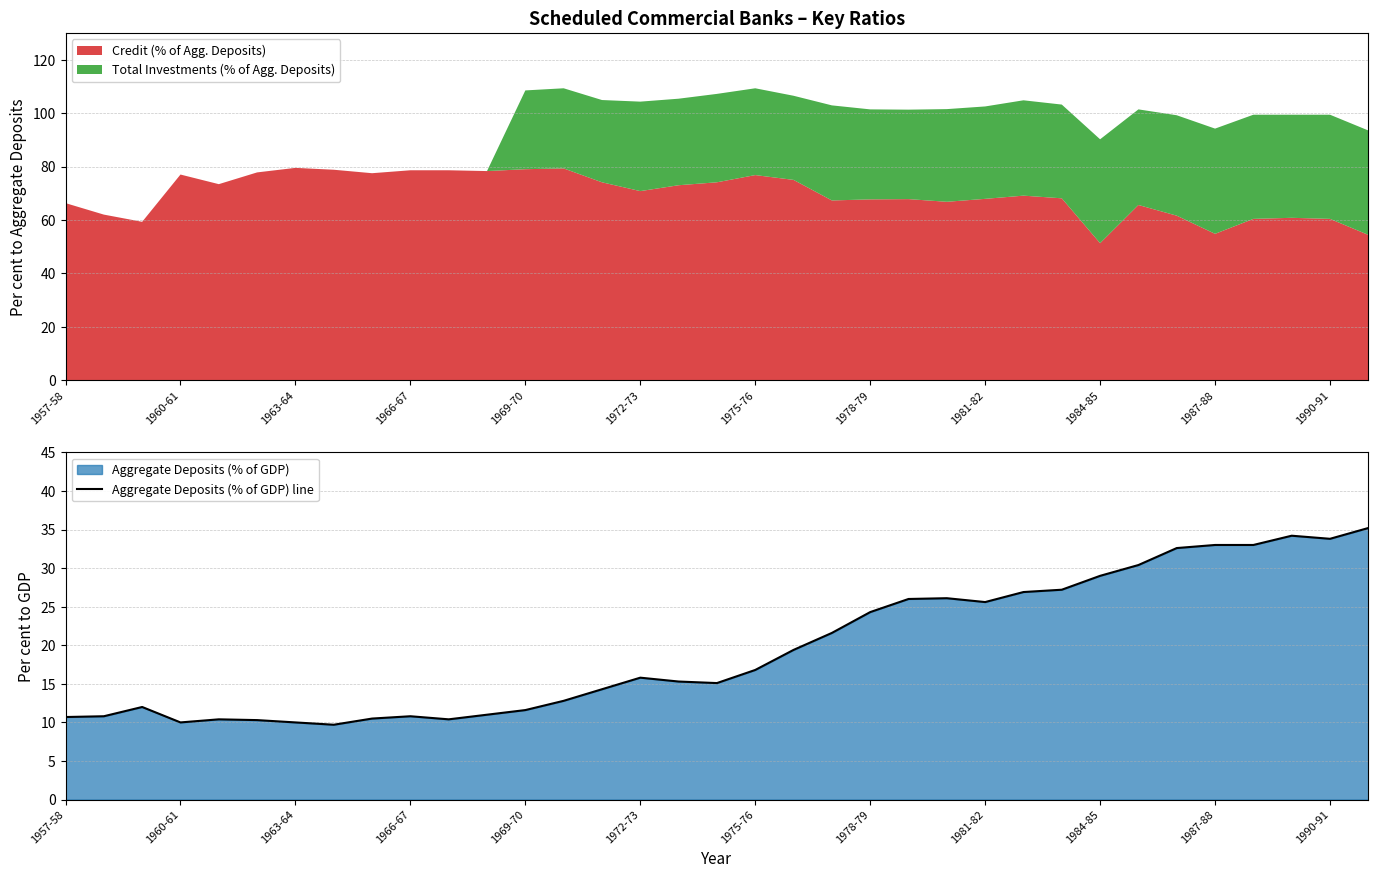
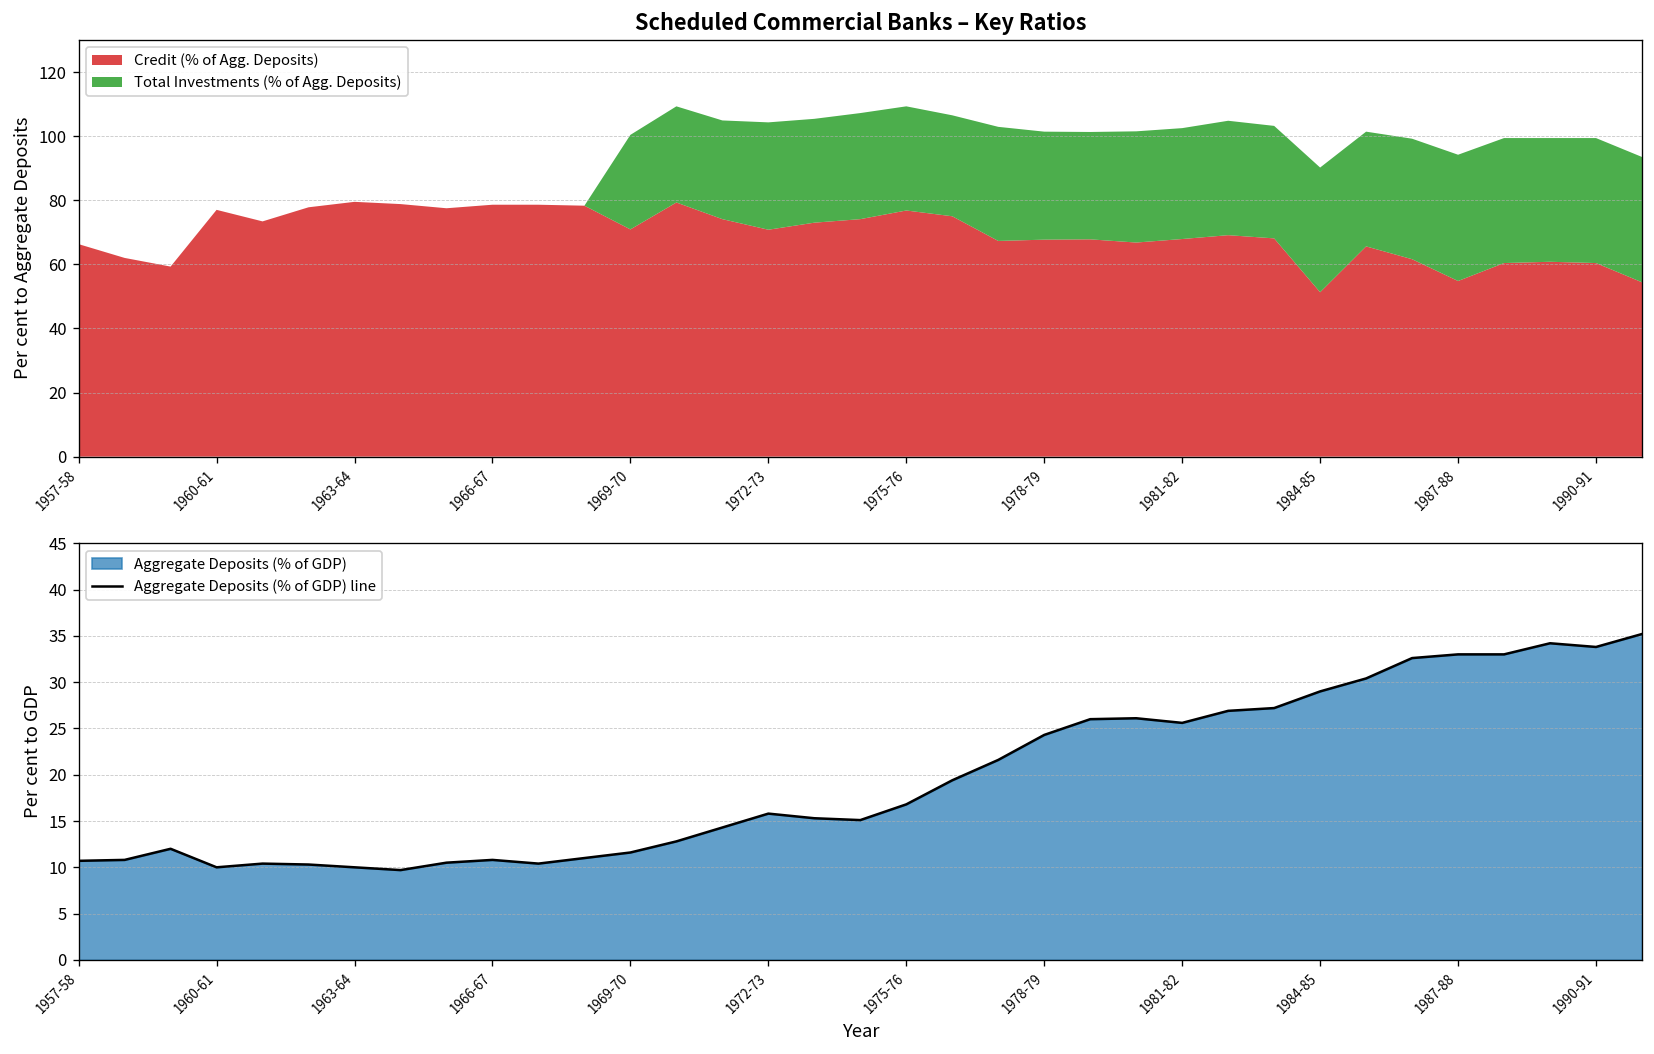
Scheduled Commercial Banks – Key Ratios, Credit (% of Agg. Deposits), 1969-70: 79 -> 71
